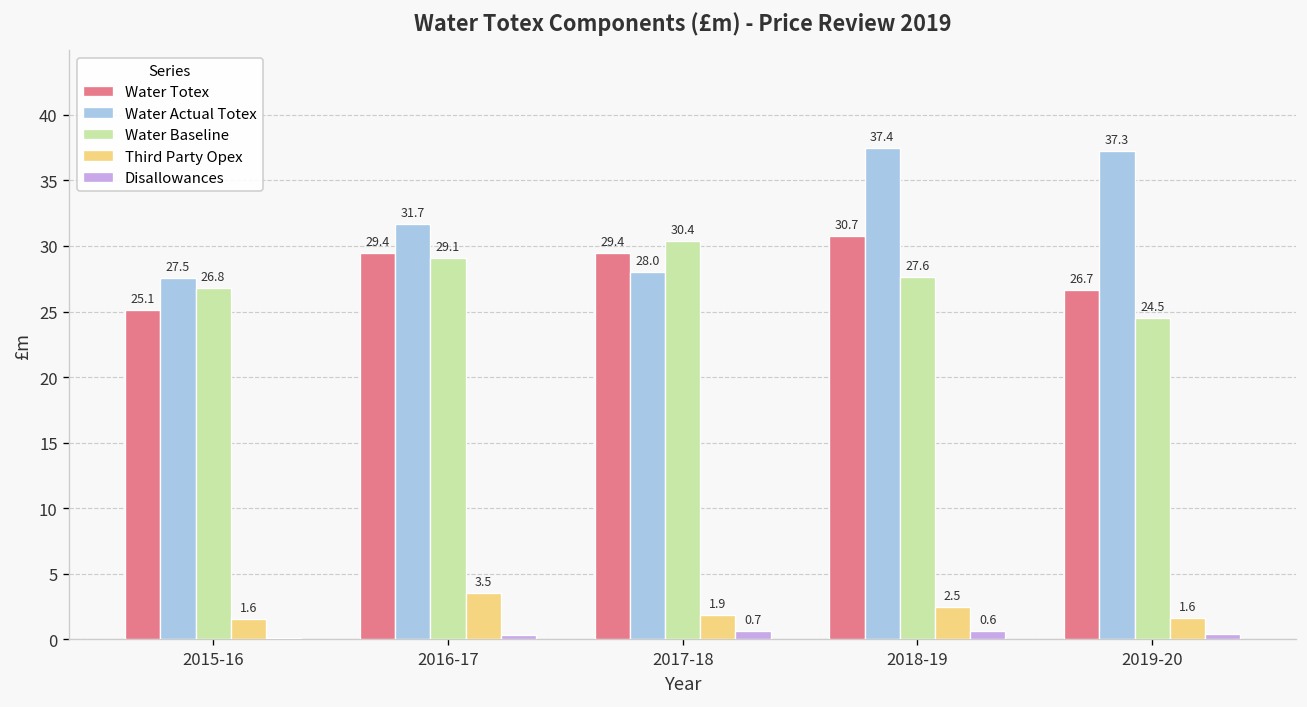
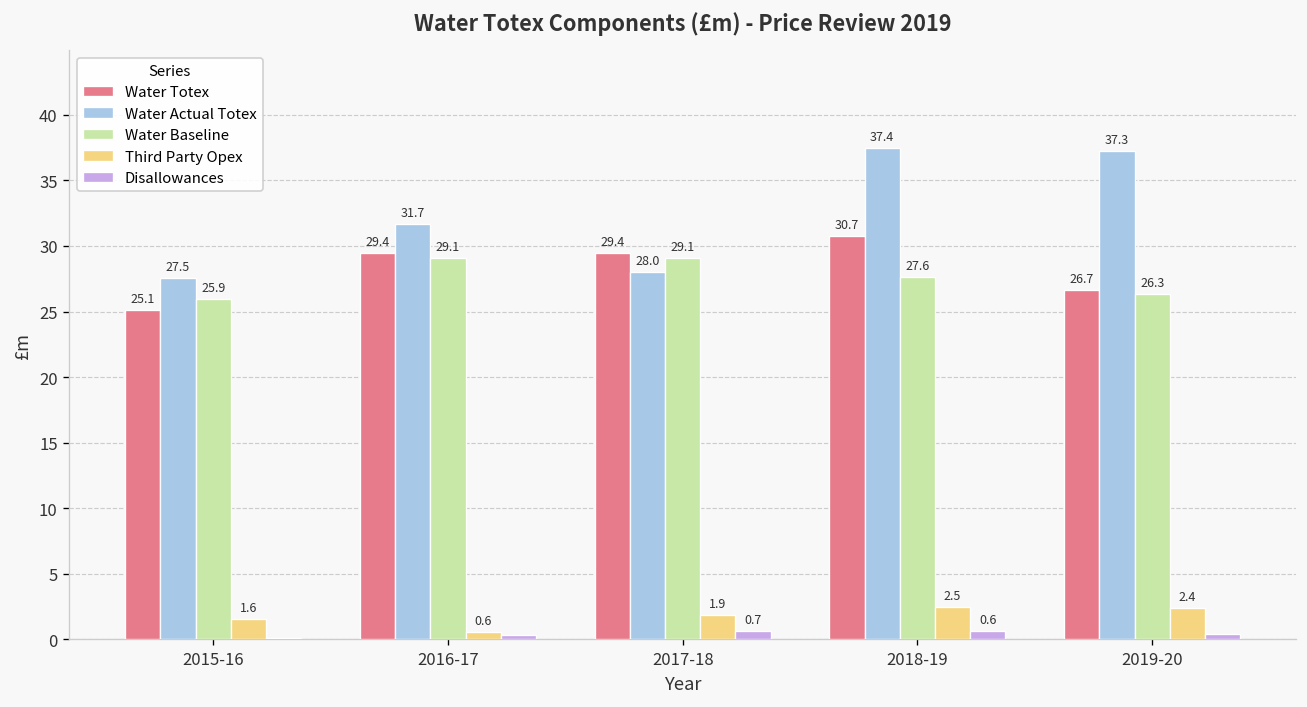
Water Baseline, 2015-16: 26.8 -> 25.9
Third Party Opex, 2016-17: 3.5 -> 0.6
Water Baseline, 2017-18: 30.4 -> 29.1
Water Baseline, 2019-20: 24.5 -> 26.3
Third Party Opex, 2019-20: 1.6 -> 2.4
